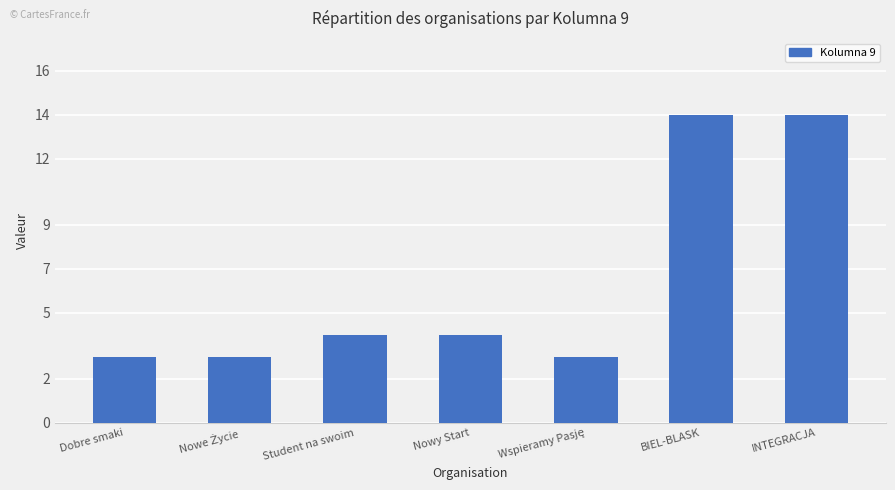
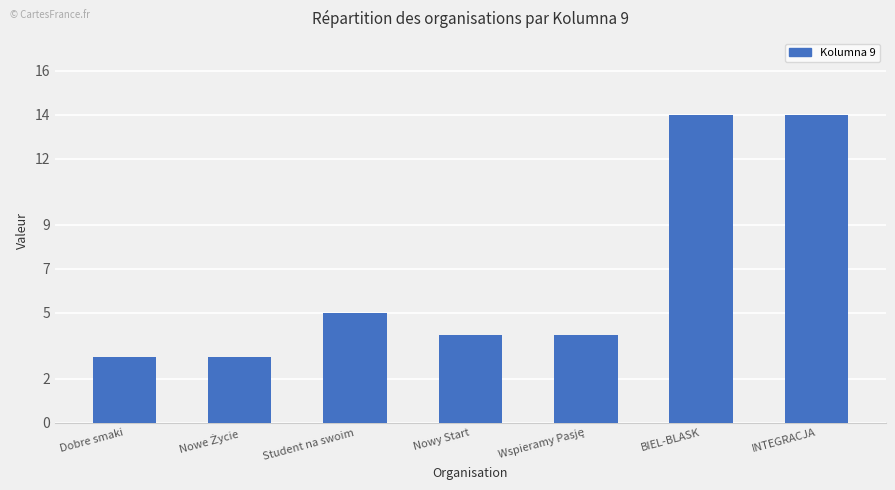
Student na swoim: 4 -> 5
Wspieramy Pasję: 3 -> 4
